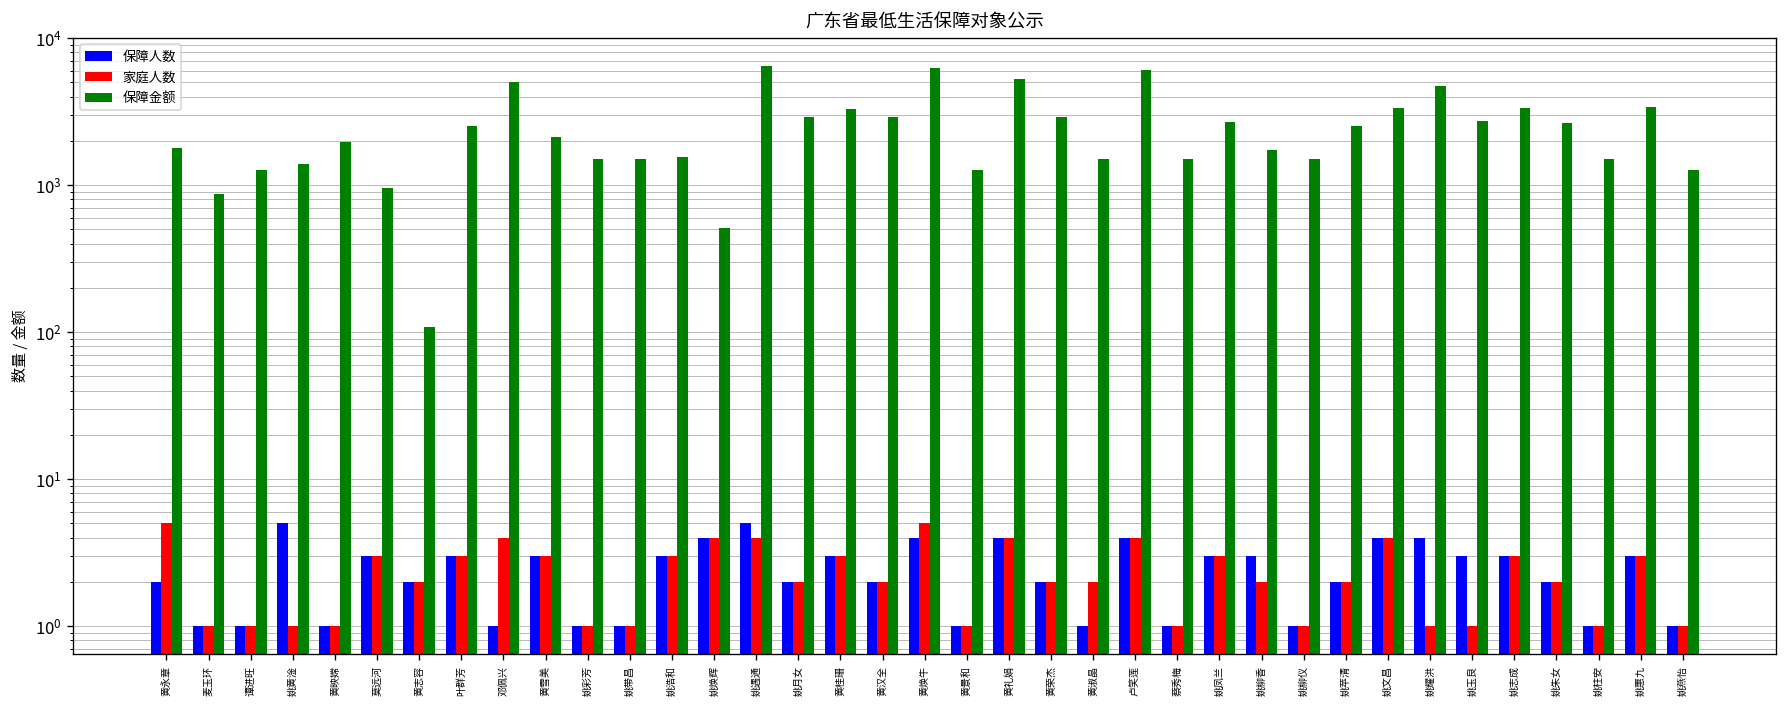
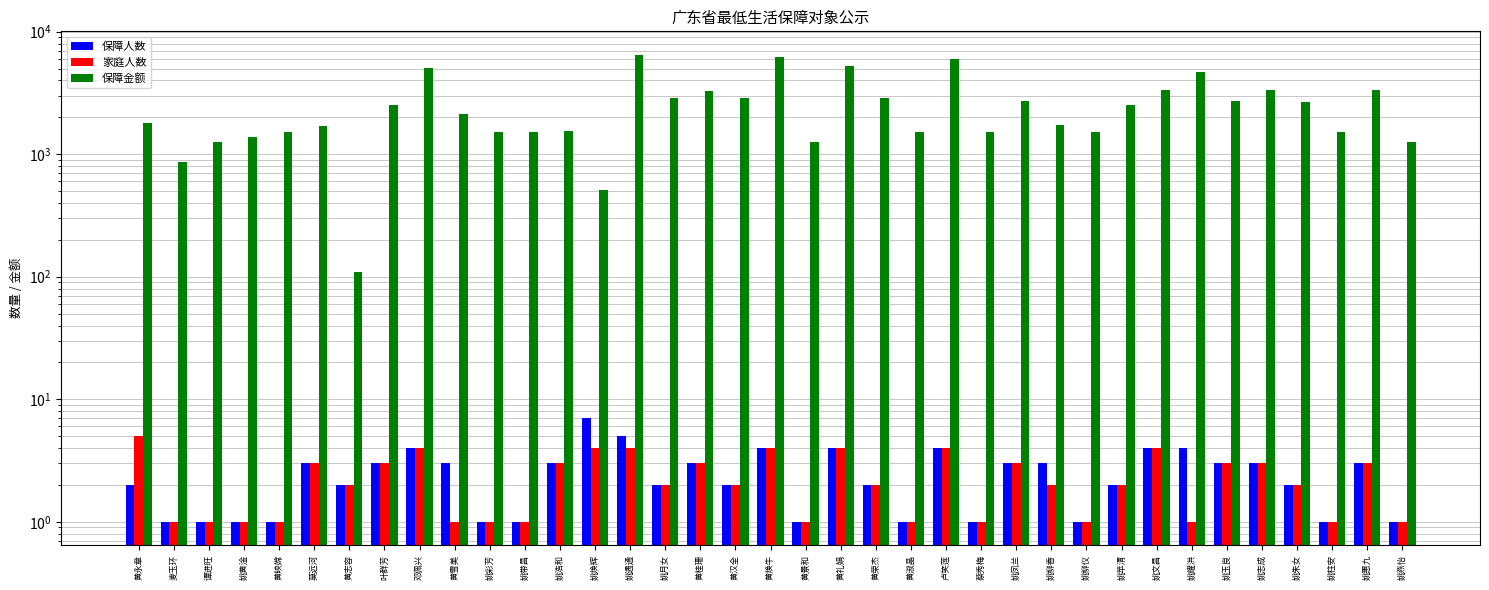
保障人数, 姚黄淦: 5 -> 1
保障金额, 黄映嫦: 2000 -> 1500
保障金额, 莫远河: 1000 -> 1700
保障人数, 邓佩兴: 1 -> 4
家庭人数, 黄雪美: 3 -> 1
保障人数, 姚焕辉: 4 -> 7
家庭人数, 黄焕牛: 5 -> 4
家庭人数, 黄淑晶: 2 -> 1
家庭人数, 姚玉良: 1 -> 3
